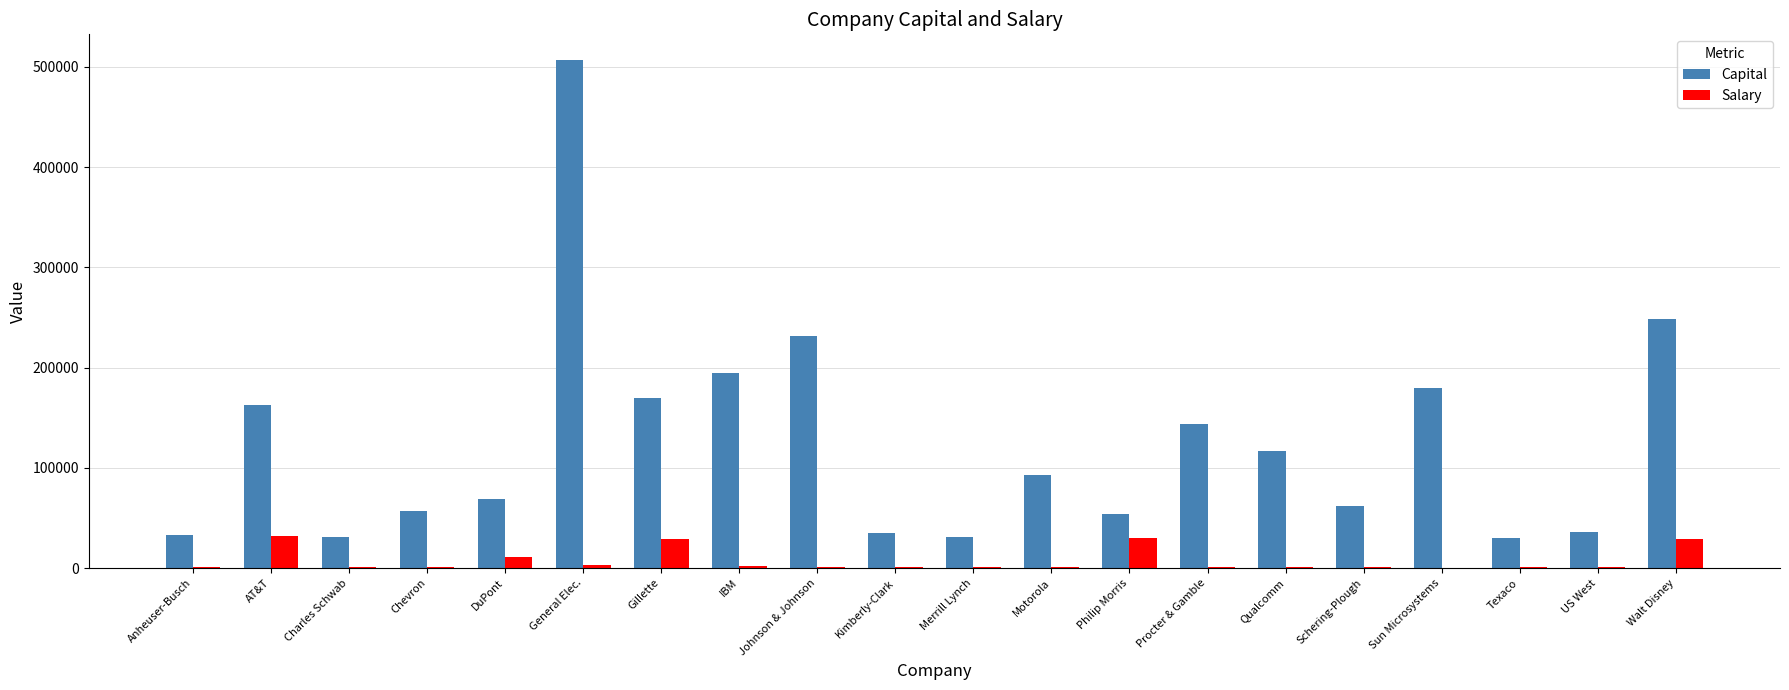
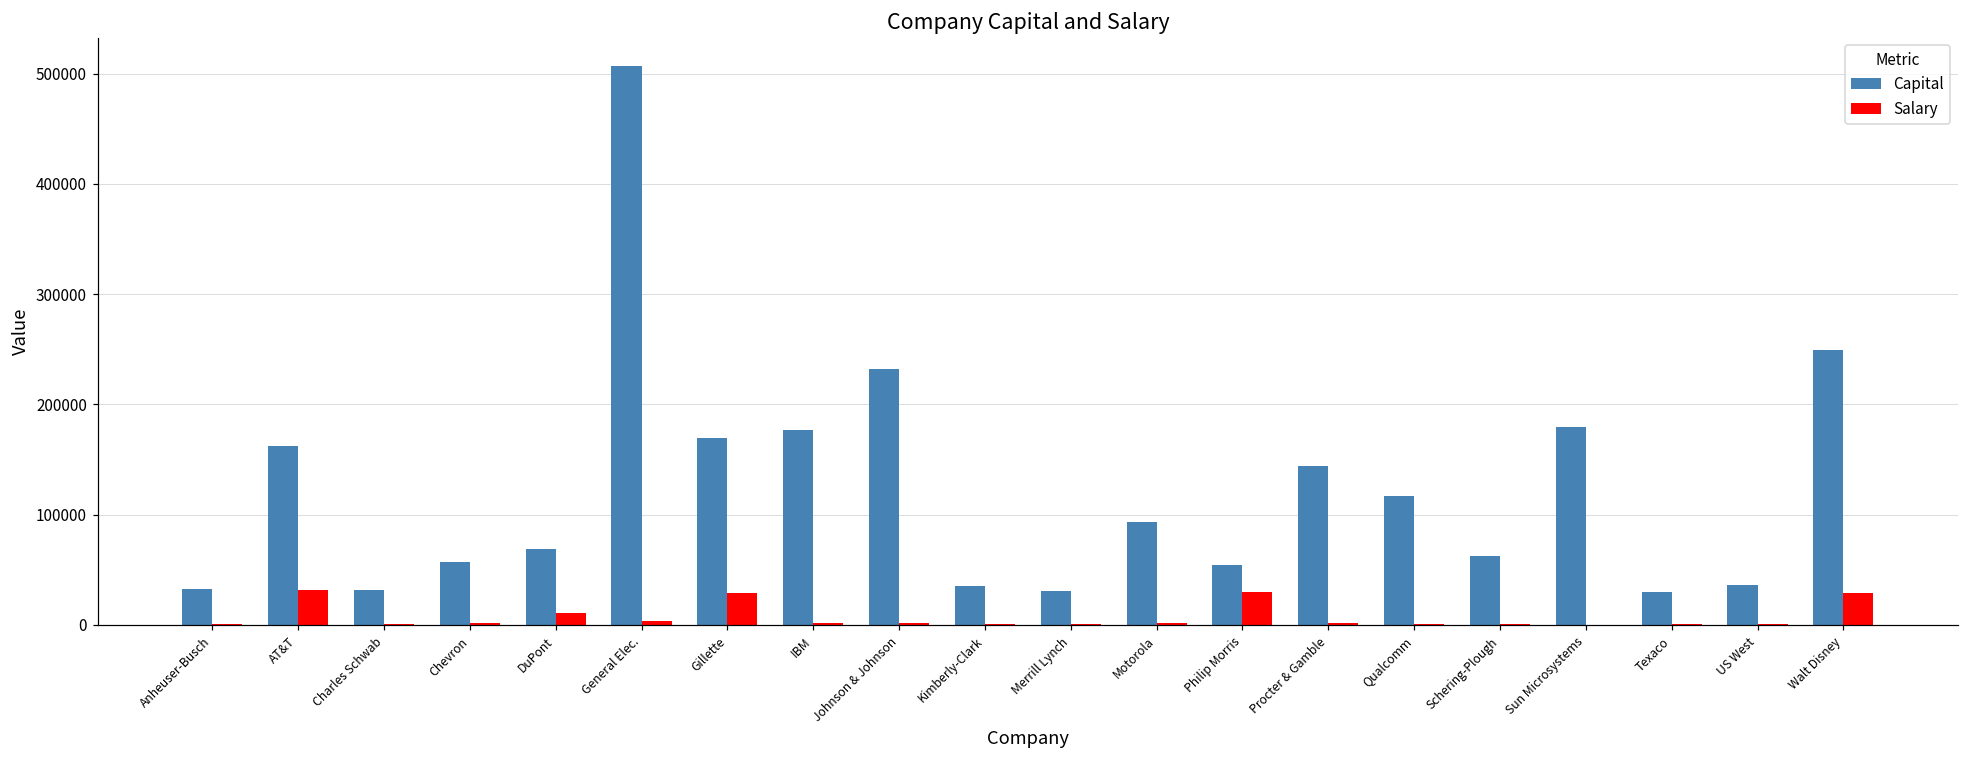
Capital, IBM: 194000 -> 177000
